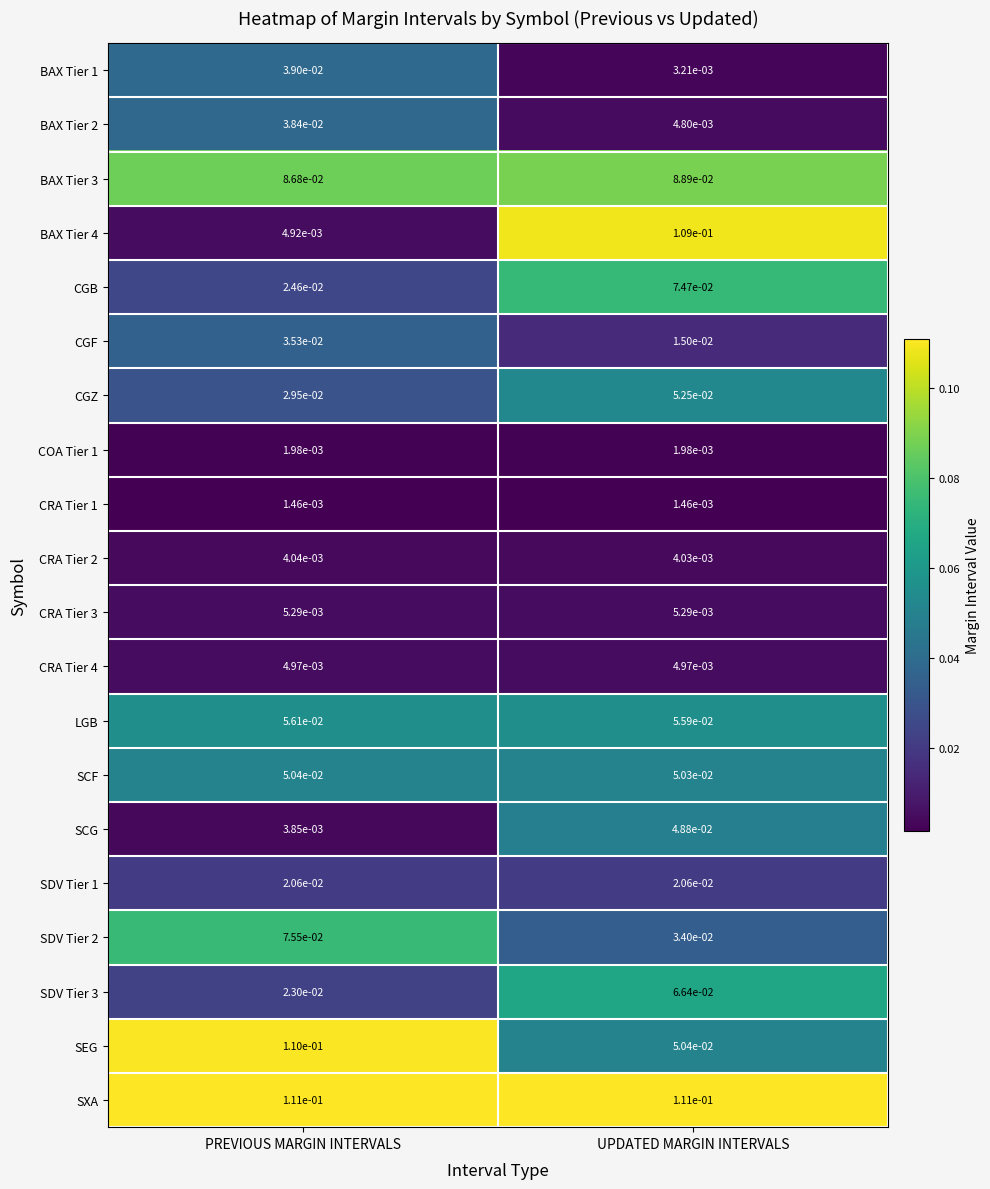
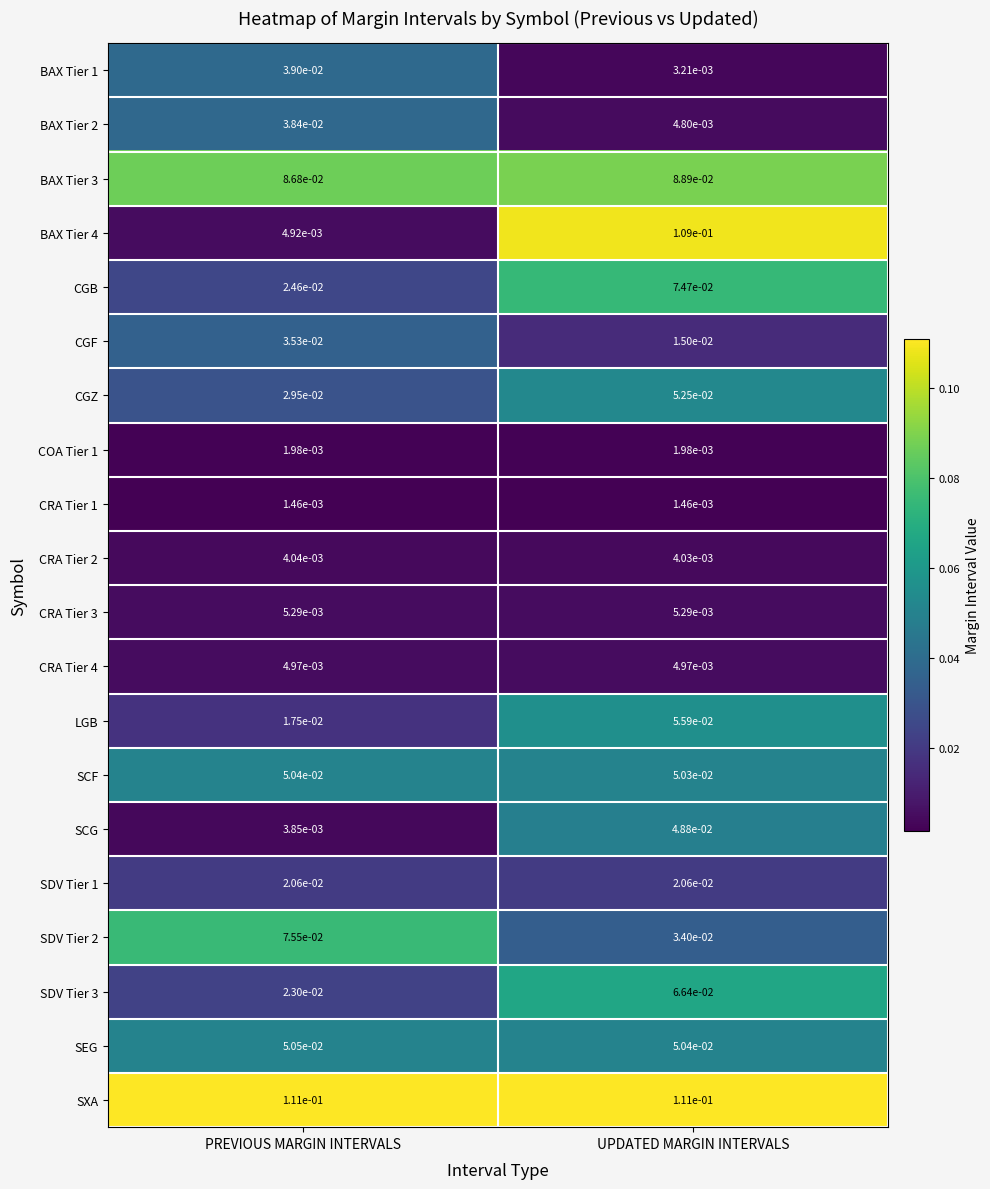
LGB, PREVIOUS MARGIN INTERVALS: 5.61e-02 -> 1.75e-02
SEG, PREVIOUS MARGIN INTERVALS: 1.10e-01 -> 5.05e-02
